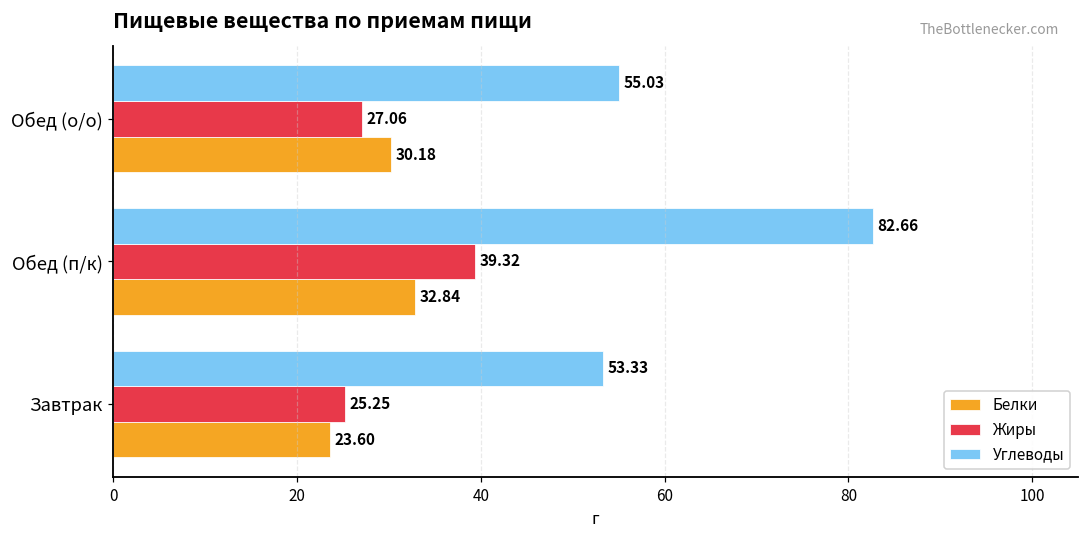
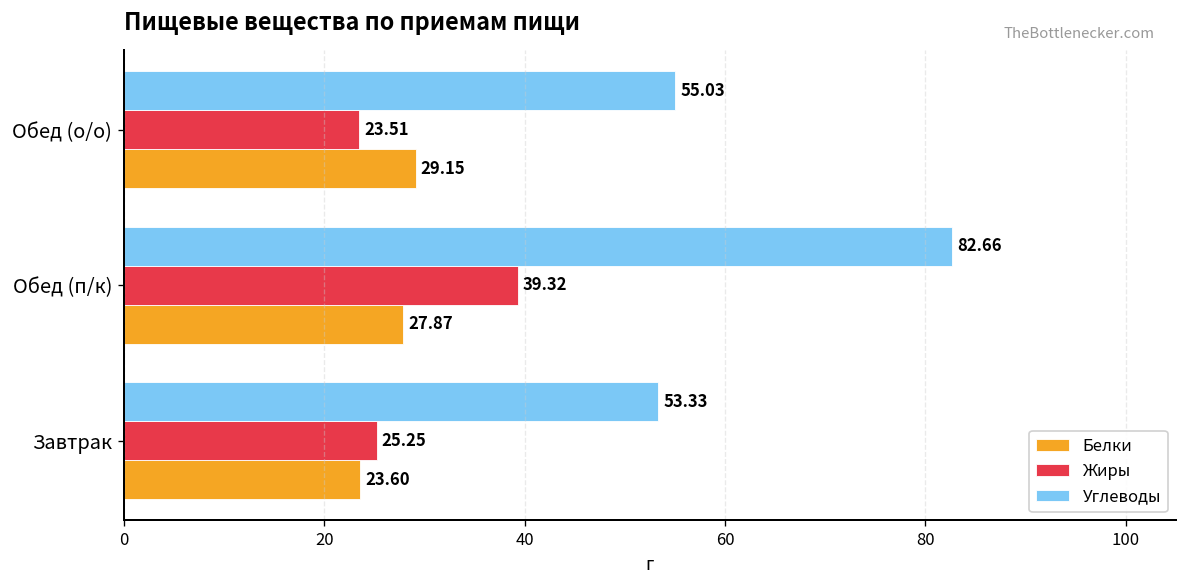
Жиры, Обед (о/о): 27.06 -> 23.51
Белки, Обед (о/о): 30.18 -> 29.15
Белки, Обед (п/к): 32.84 -> 27.87
